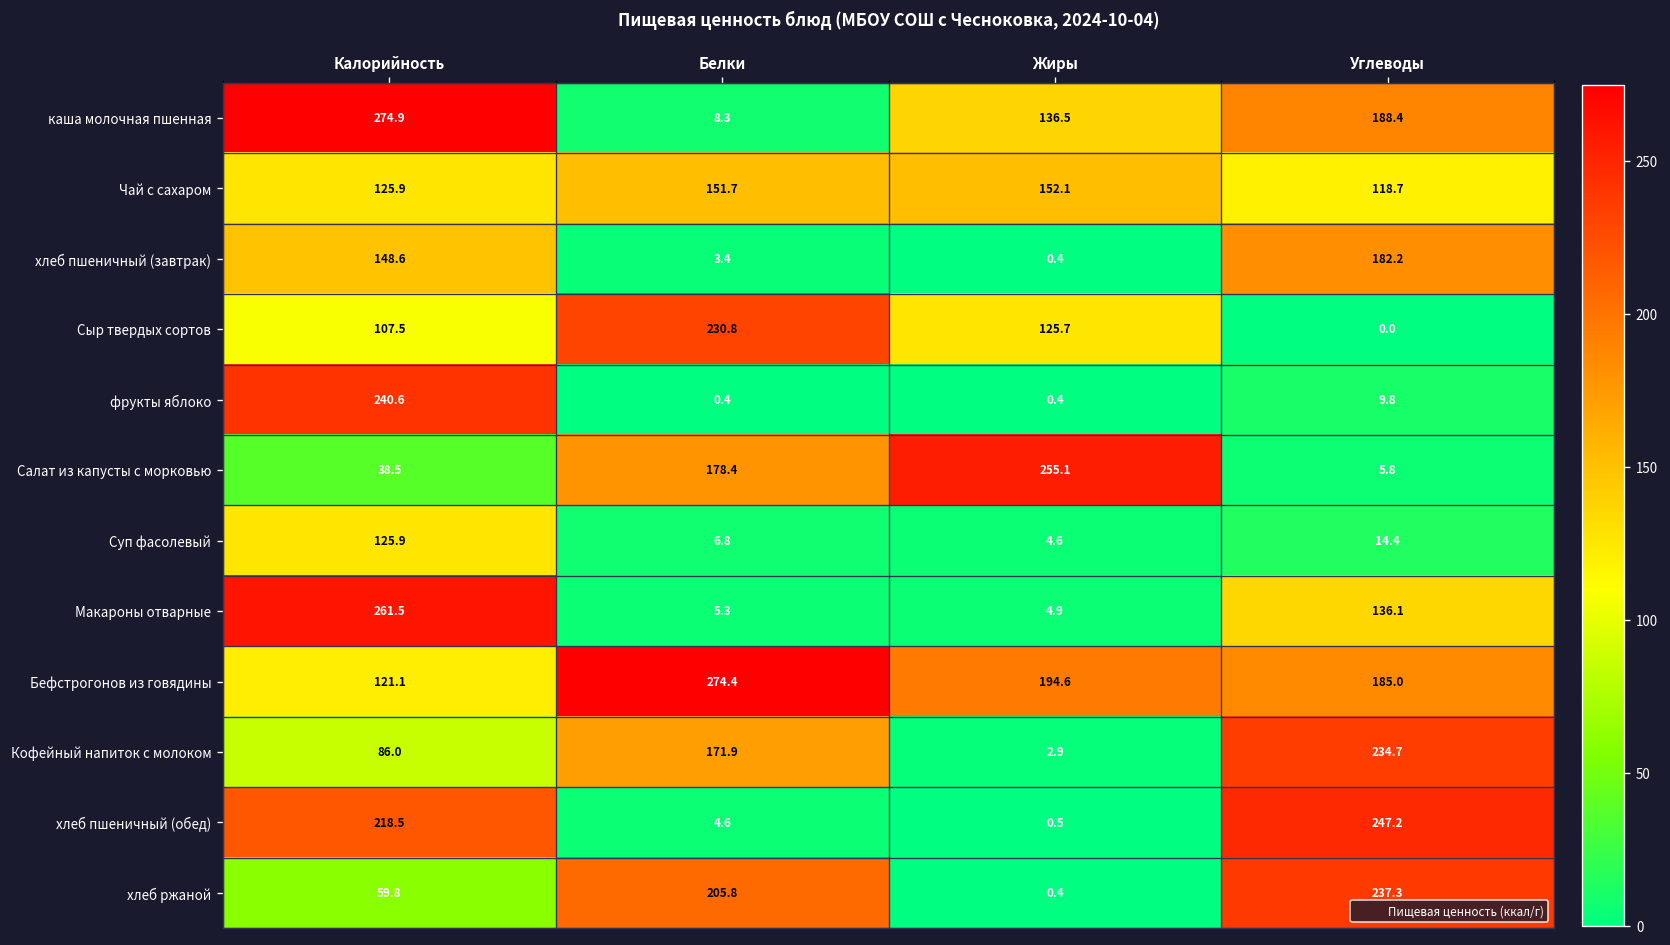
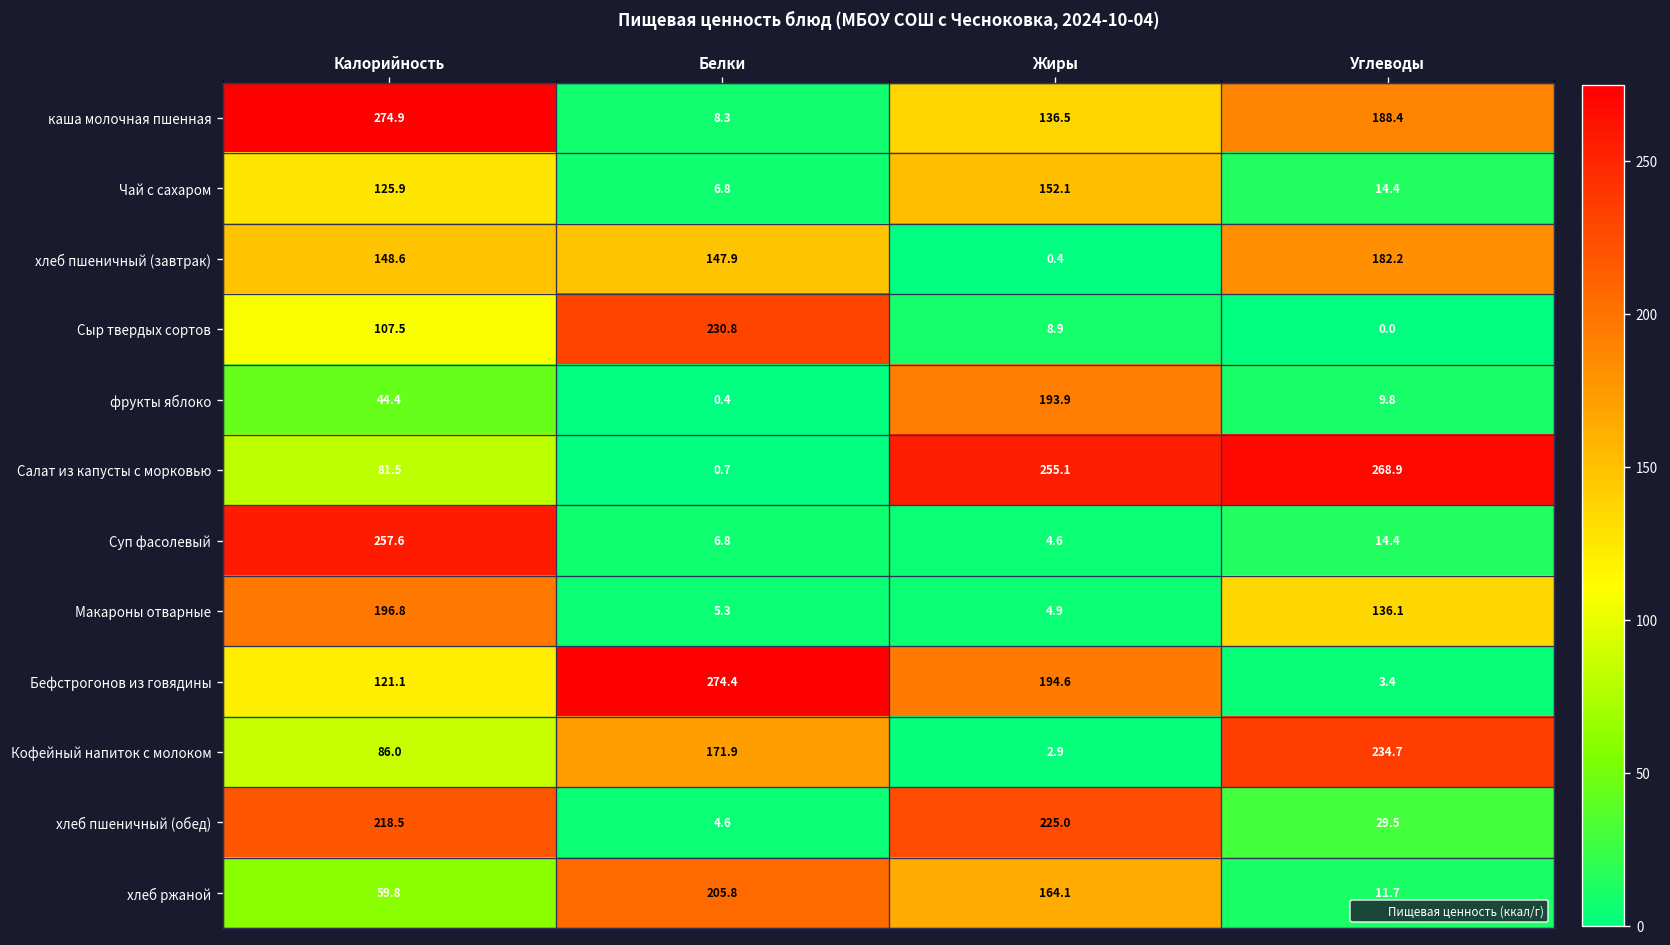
Чай с сахаром, Белки: 151.7 -> 6.8
Чай с сахаром, Углеводы: 118.7 -> 14.4
хлеб пшеничный (завтрак), Белки: 3.4 -> 147.9
Сыр твердых сортов, Жиры: 125.7 -> 8.9
фрукты яблоко, Калорийность: 240.6 -> 44.4
фрукты яблоко, Жиры: 0.4 -> 193.9
Салат из капусты с морковью, Калорийность: 38.5 -> 81.5
Салат из капусты с морковью, Белки: 178.4 -> 0.7
Салат из капусты с морковью, Углеводы: 5.8 -> 268.9
Суп фасолевый, Калорийность: 125.9 -> 257.6
Макароны отварные, Калорийность: 261.5 -> 196.8
Бефстрогонов из говядины, Углеводы: 185.0 -> 3.4
хлеб пшеничный (обед), Жиры: 0.5 -> 225.0
хлеб пшеничный (обед), Углеводы: 247.2 -> 29.5
хлеб ржаной, Жиры: 0.4 -> 164.1
хлеб ржаной, Углеводы: 237.3 -> 11.7
